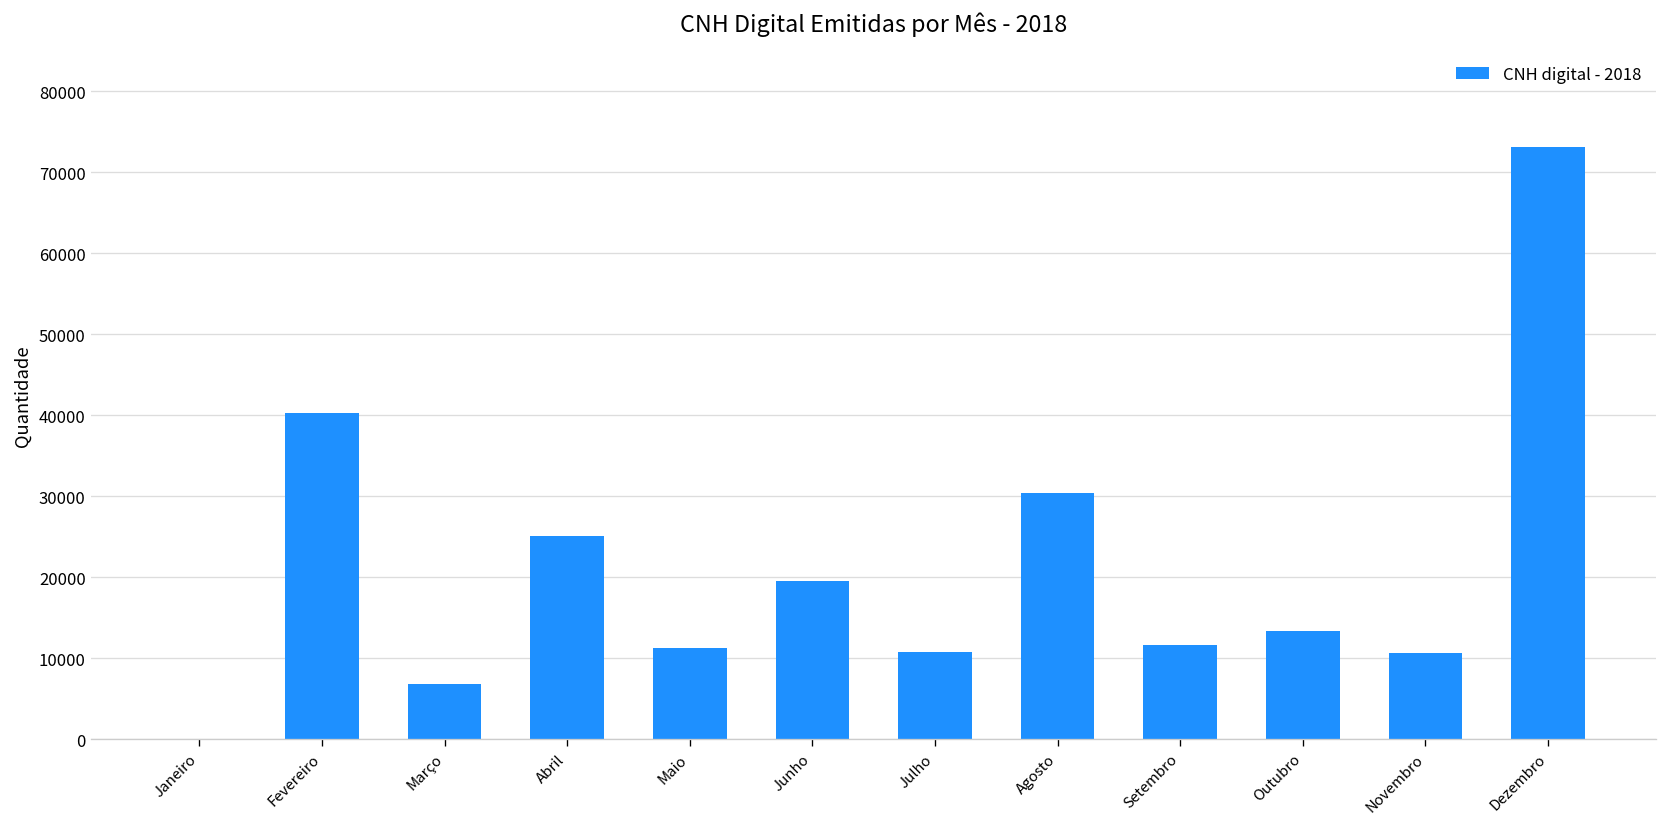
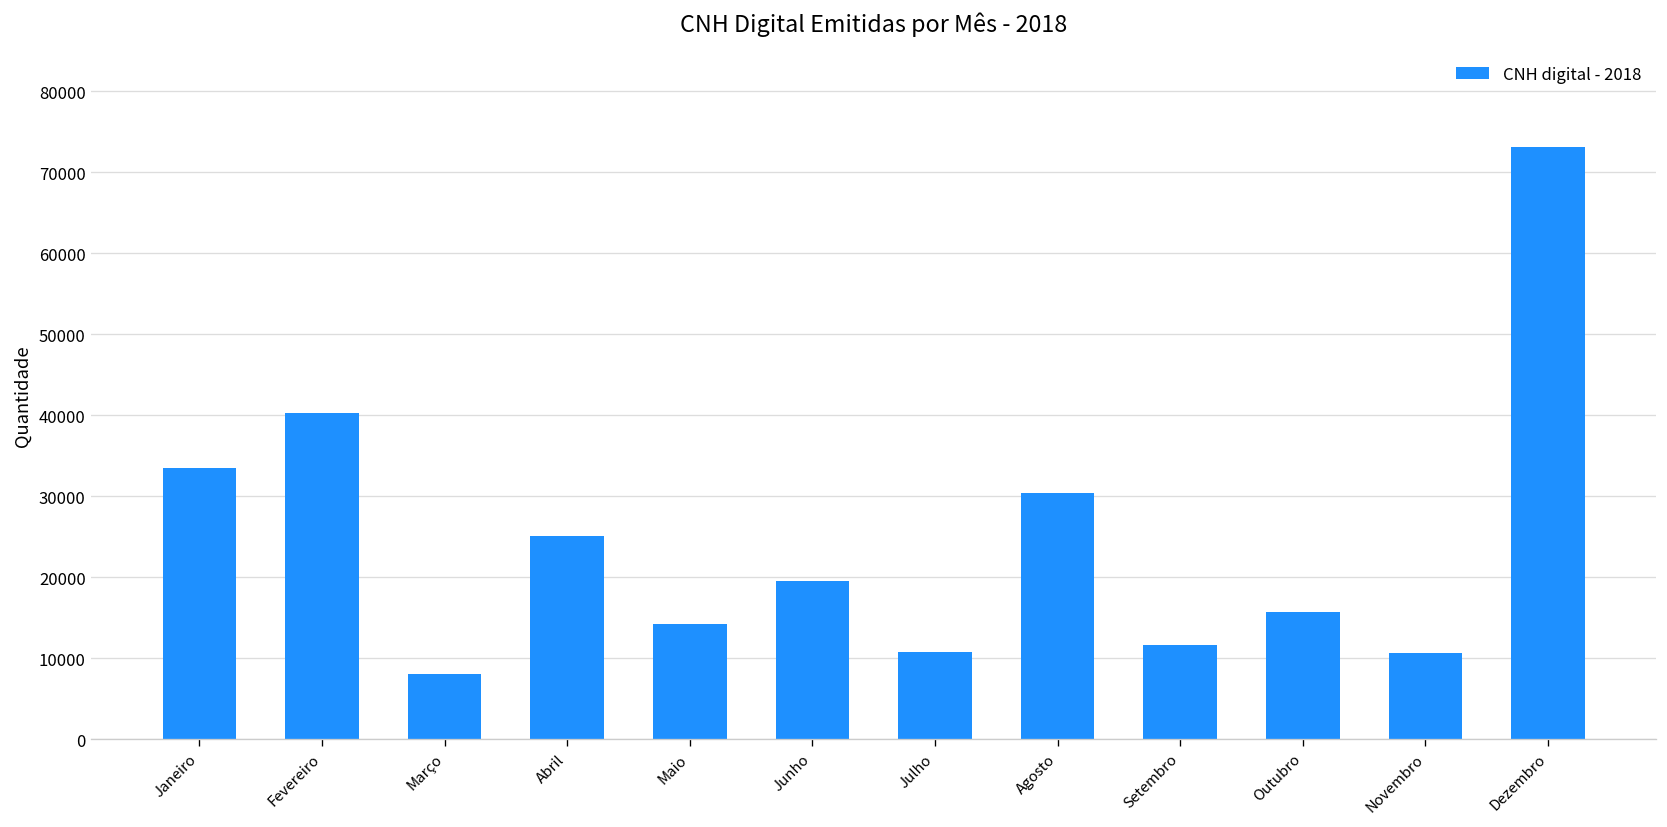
Janeiro: 0 -> 33000
Março: 7000 -> 8000
Maio: 11000 -> 14000
Outubro: 13000 -> 16000
